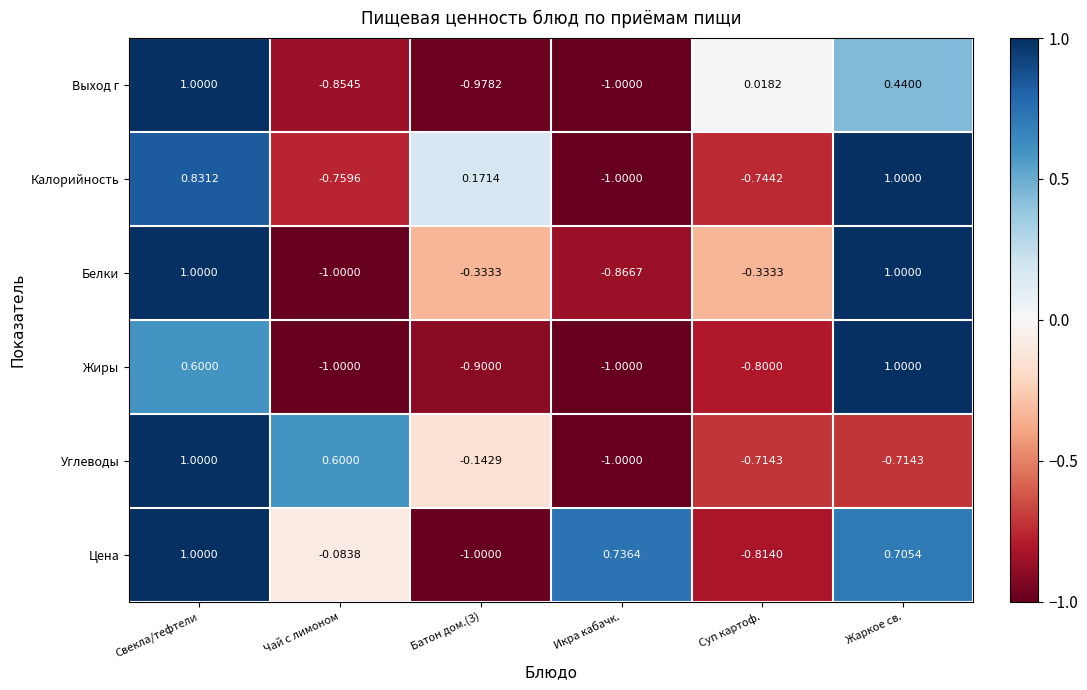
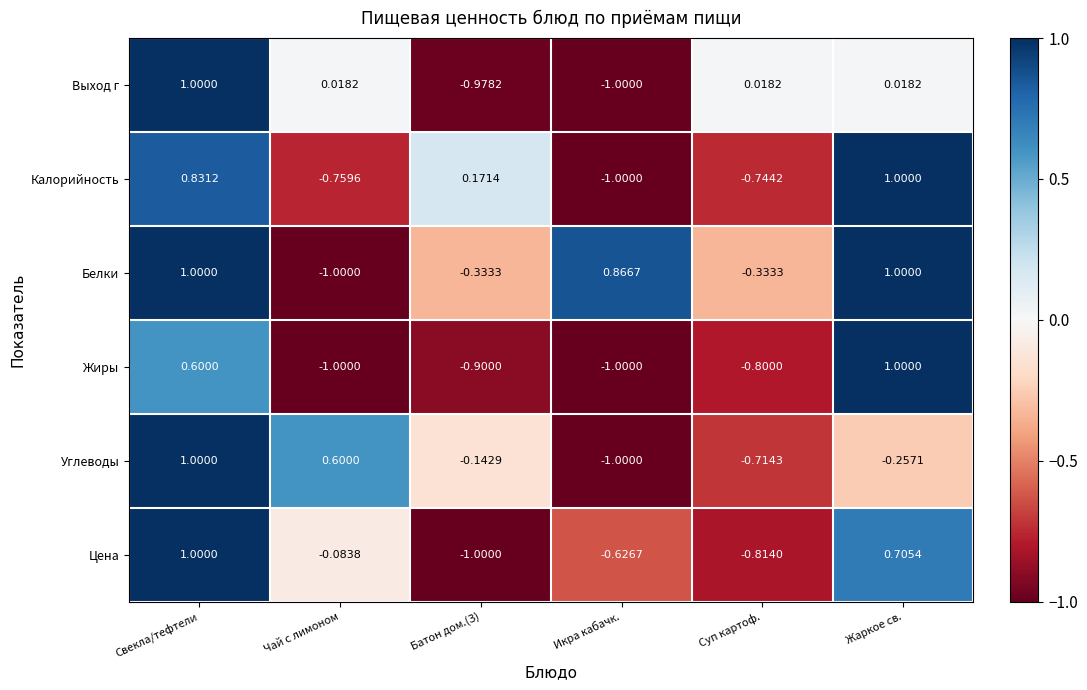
Выход г, Чай с лимоном: -0.8545 -> 0.0182
Выход г, Жаркое св.: 0.4400 -> 0.0182
Белки, Икра кабачк.: -0.8667 -> 0.8667
Углеводы, Жаркое св.: -0.7143 -> -0.2571
Цена, Икра кабачк.: 0.7364 -> -0.6267
